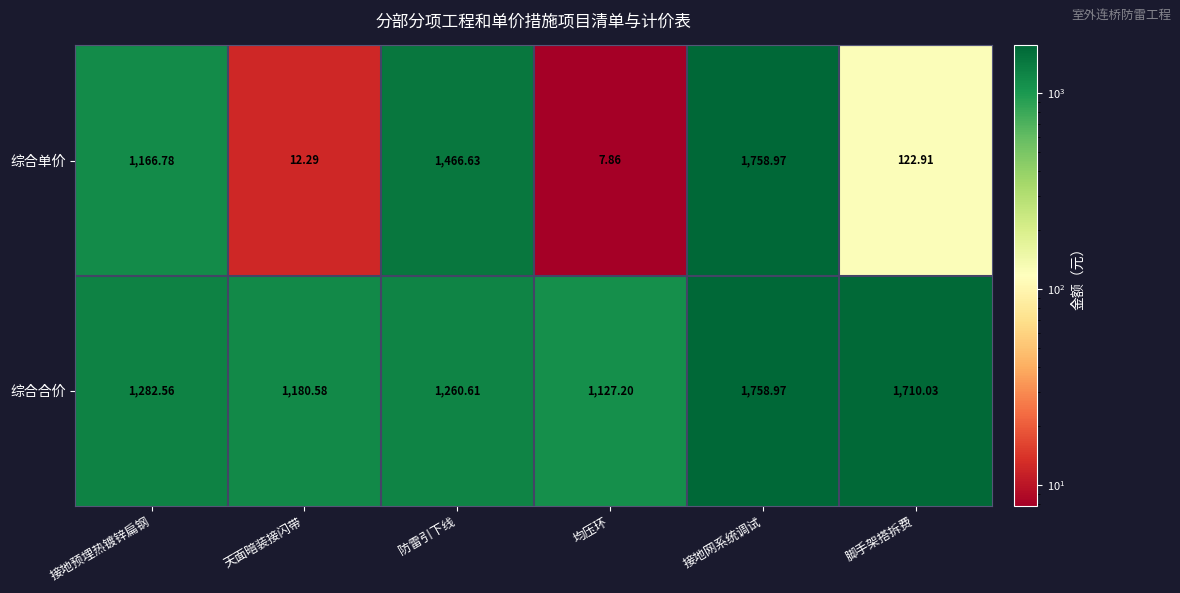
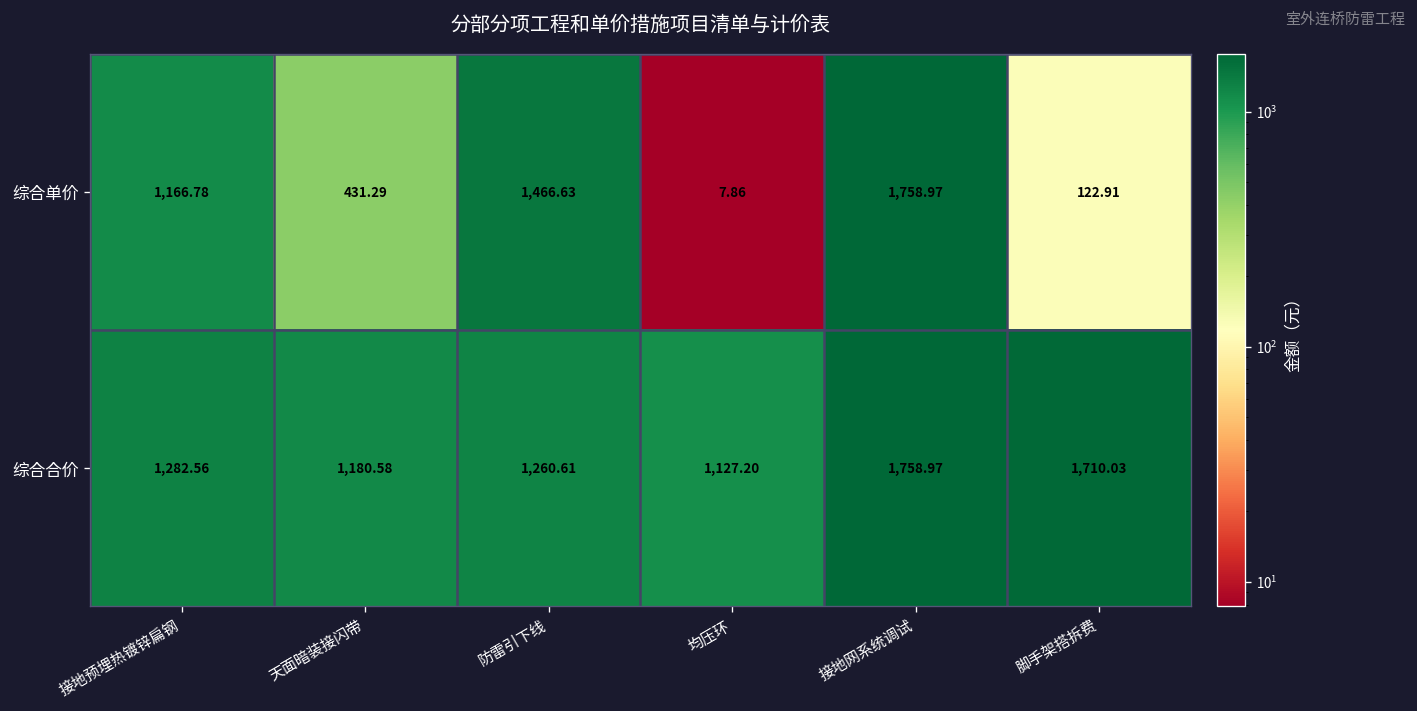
综合单价, 天面暗装接闪带: 12.29 -> 431.29
